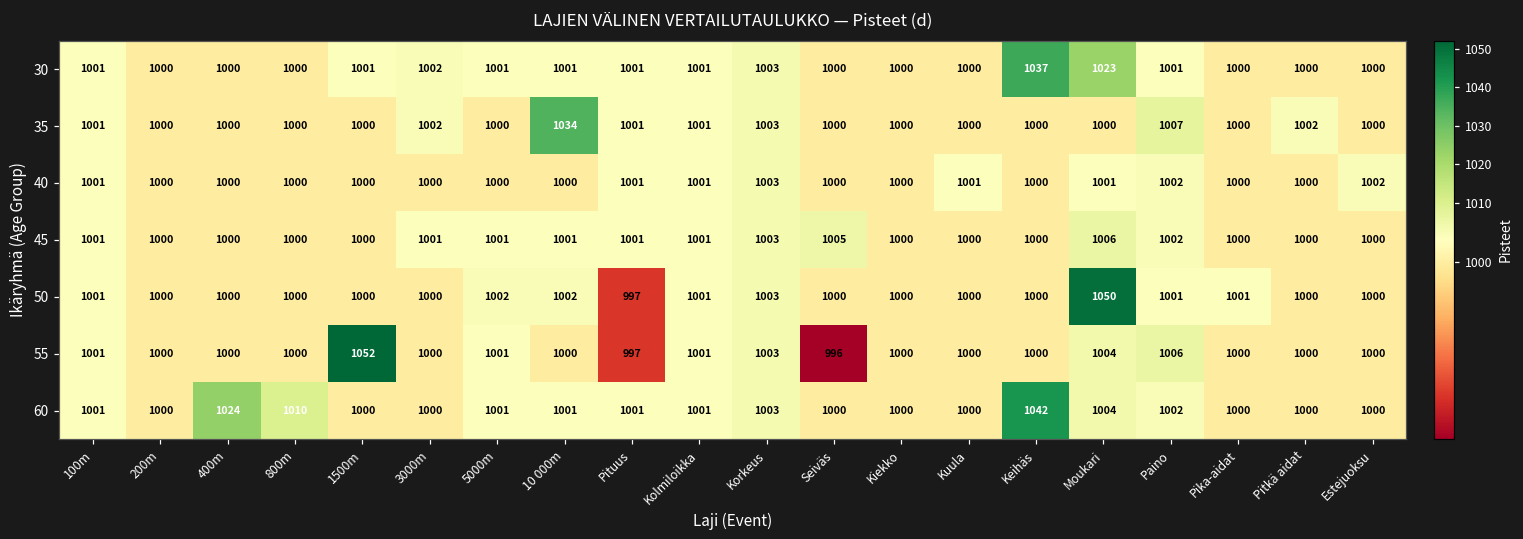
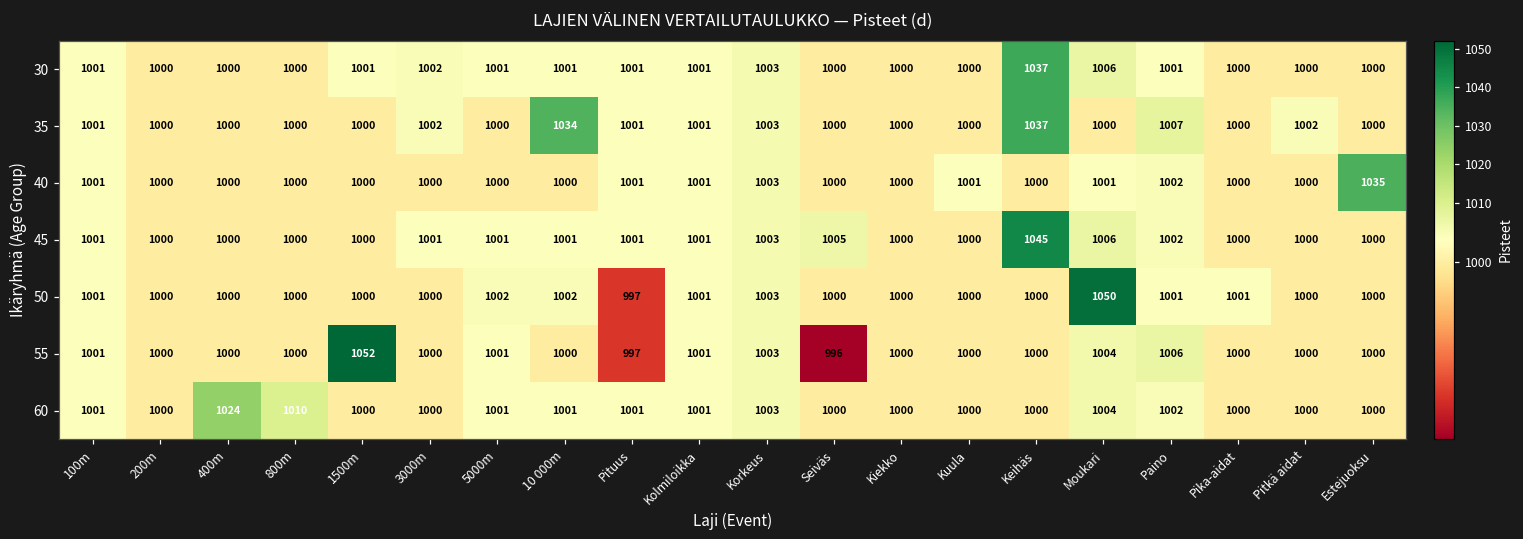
30, Moukari: 1023 -> 1006
35, Keihäs: 1000 -> 1037
40, Estejuoksu: 1002 -> 1035
45, Keihäs: 1000 -> 1045
60, Keihäs: 1042 -> 1000
